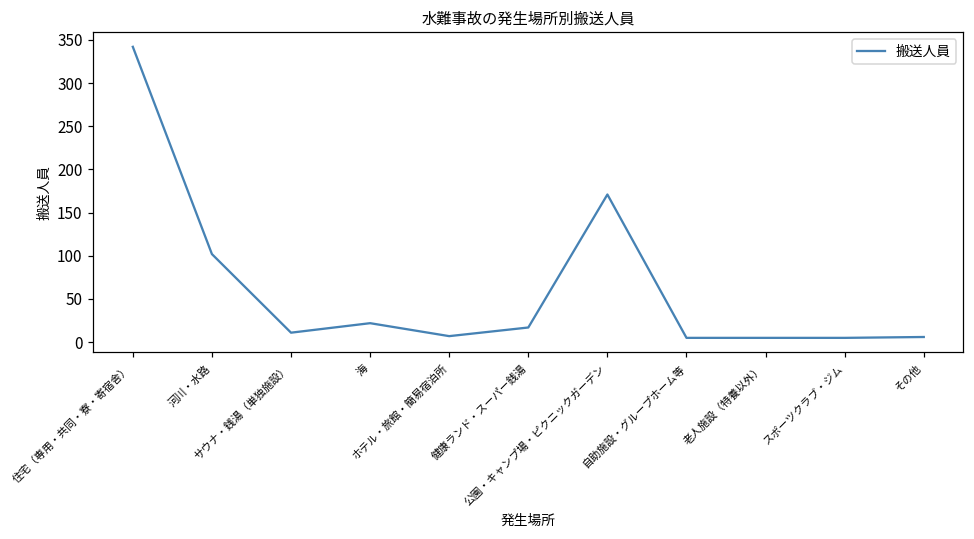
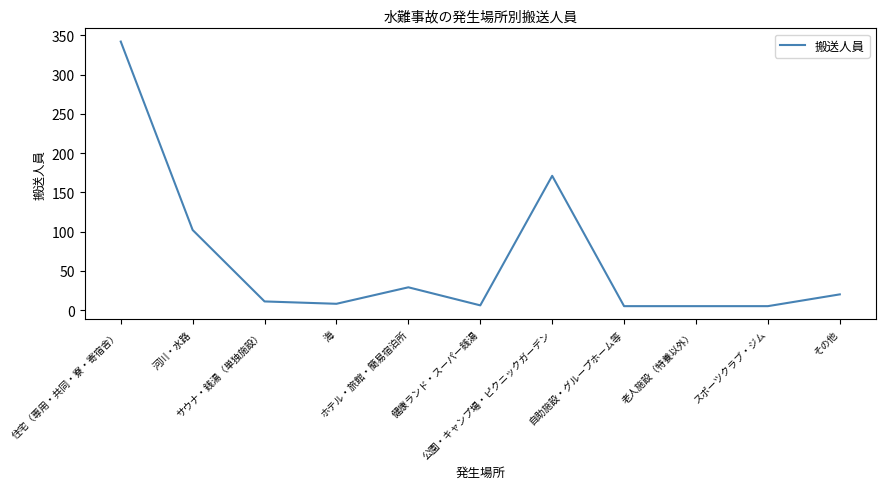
海: 20 -> 10
ホテル・旅館・簡易宿泊所: 10 -> 30
健康ランド・スーパー銭湯: 20 -> 10
その他: 10 -> 20
